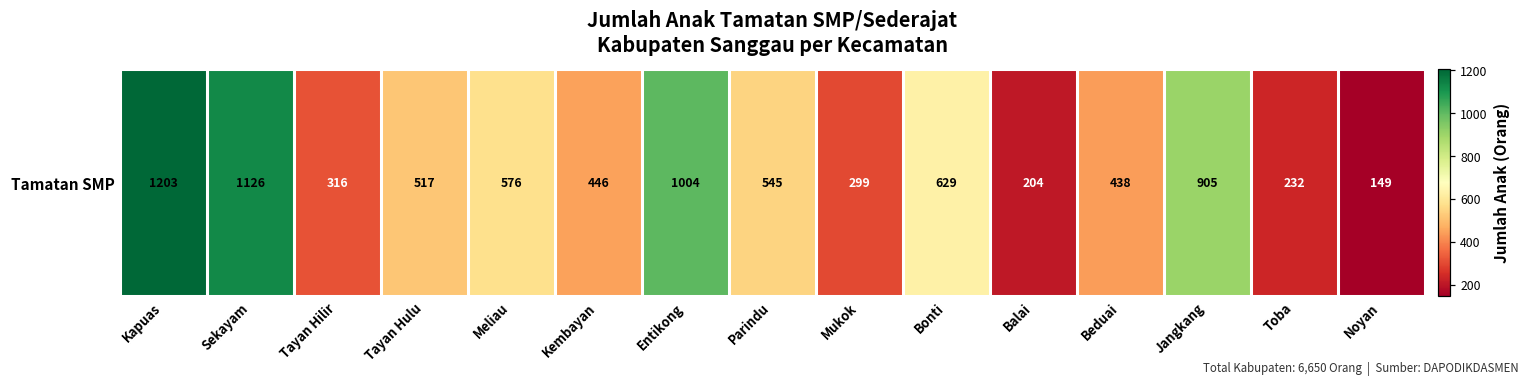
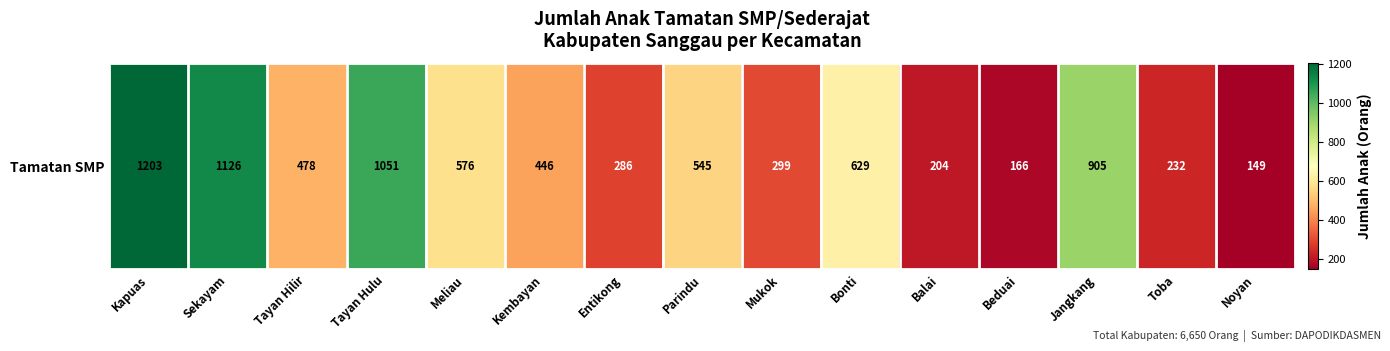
Tamatan SMP, Tayan Hilir: 316 -> 478
Tamatan SMP, Tayan Hulu: 517 -> 1051
Tamatan SMP, Entikong: 1004 -> 286
Tamatan SMP, Beduai: 438 -> 166
